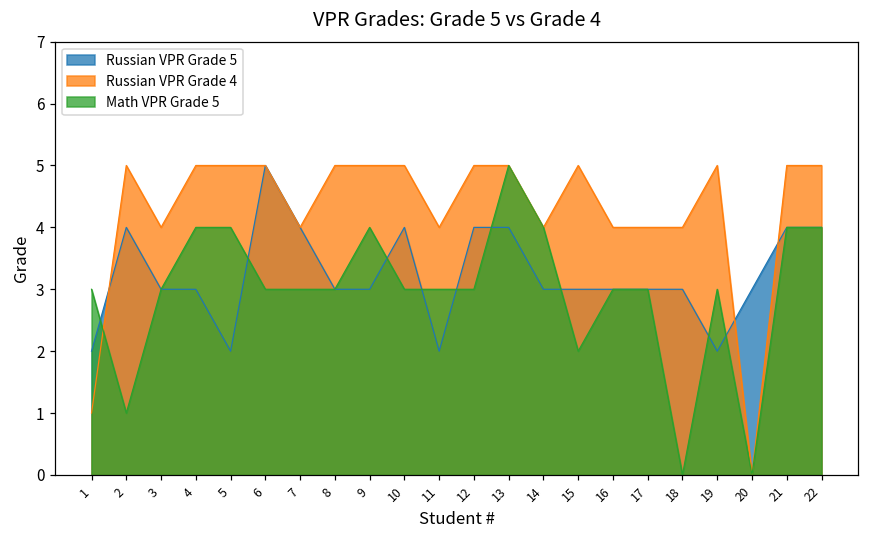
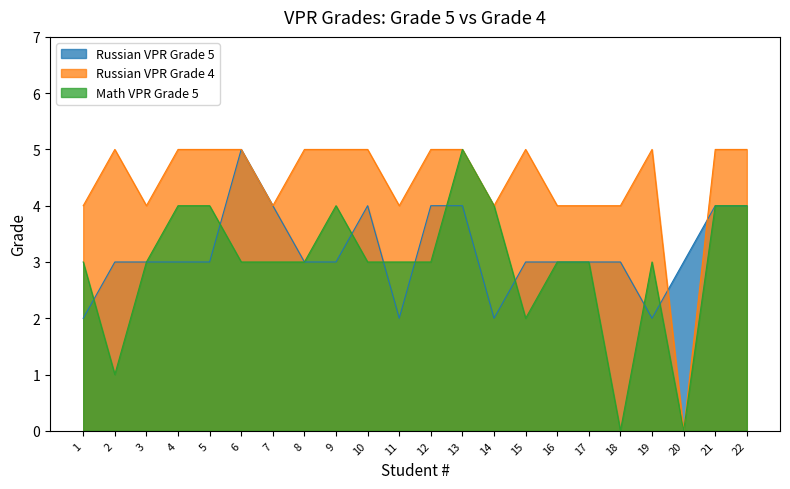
Russian VPR Grade 4, 1: 1 -> 4
Russian VPR Grade 5, 2: 4 -> 3
Russian VPR Grade 5, 5: 2 -> 3
Russian VPR Grade 5, 14: 3 -> 2
